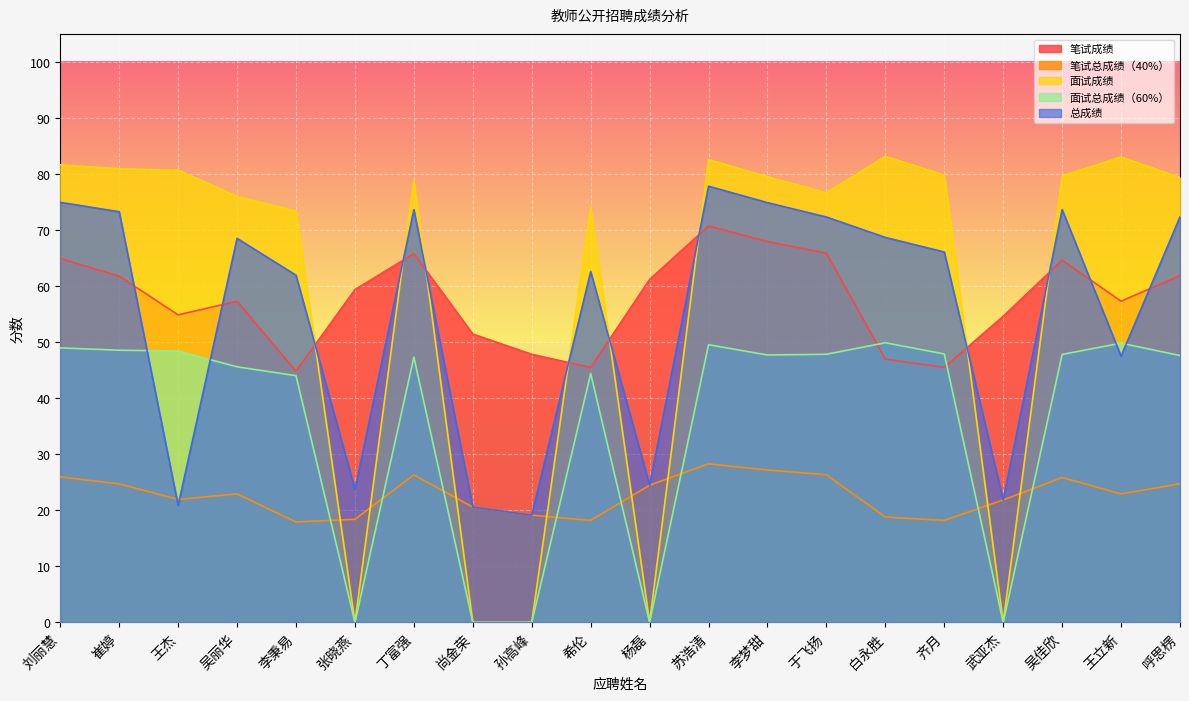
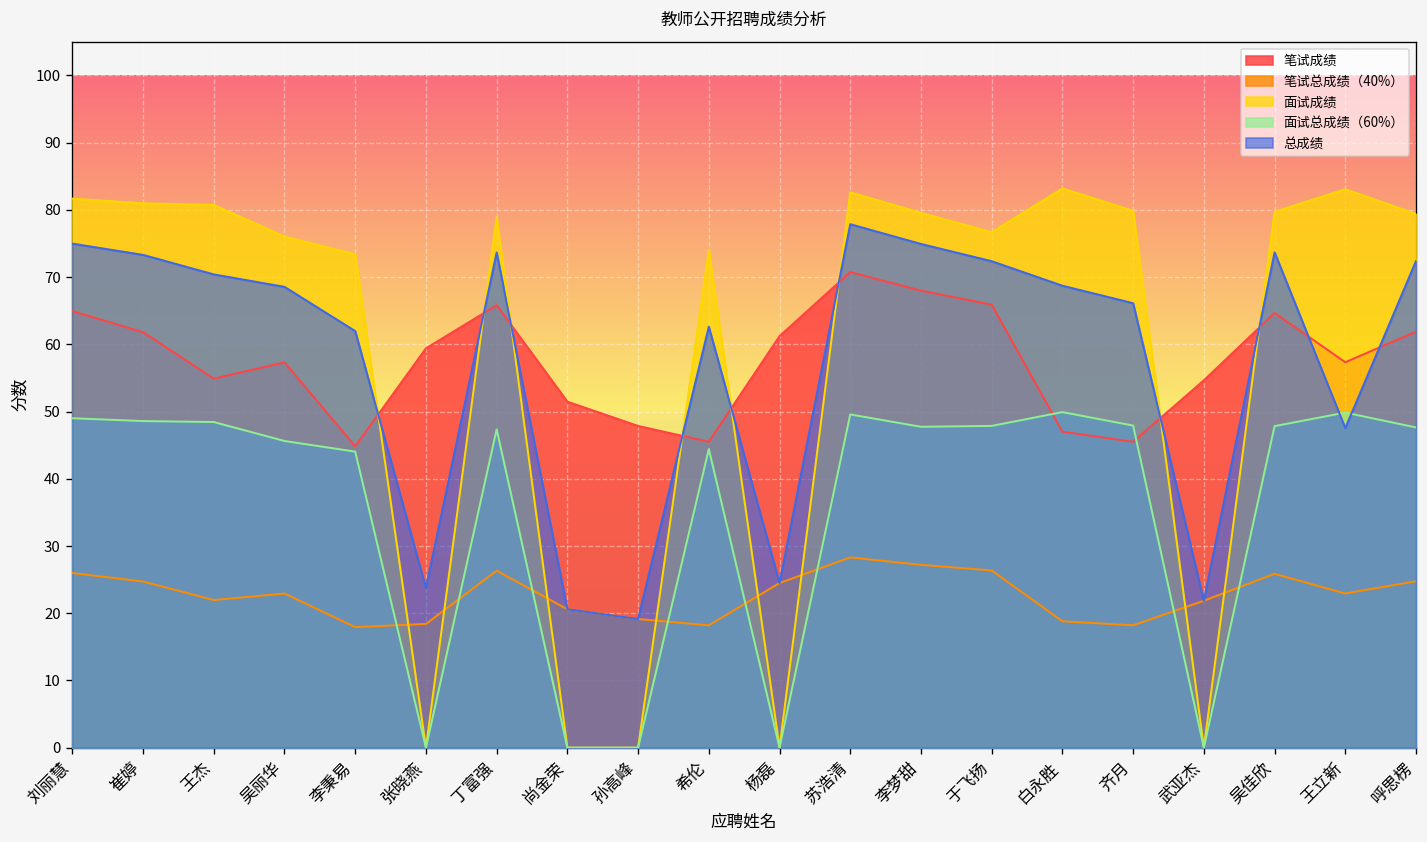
总成绩, 王杰: 21 -> 70
